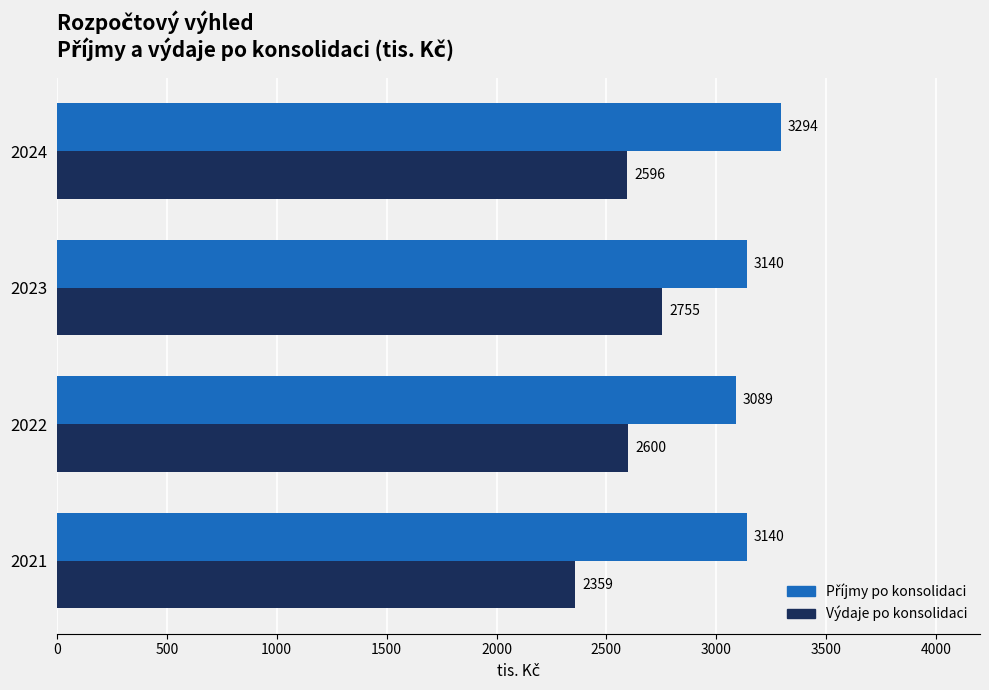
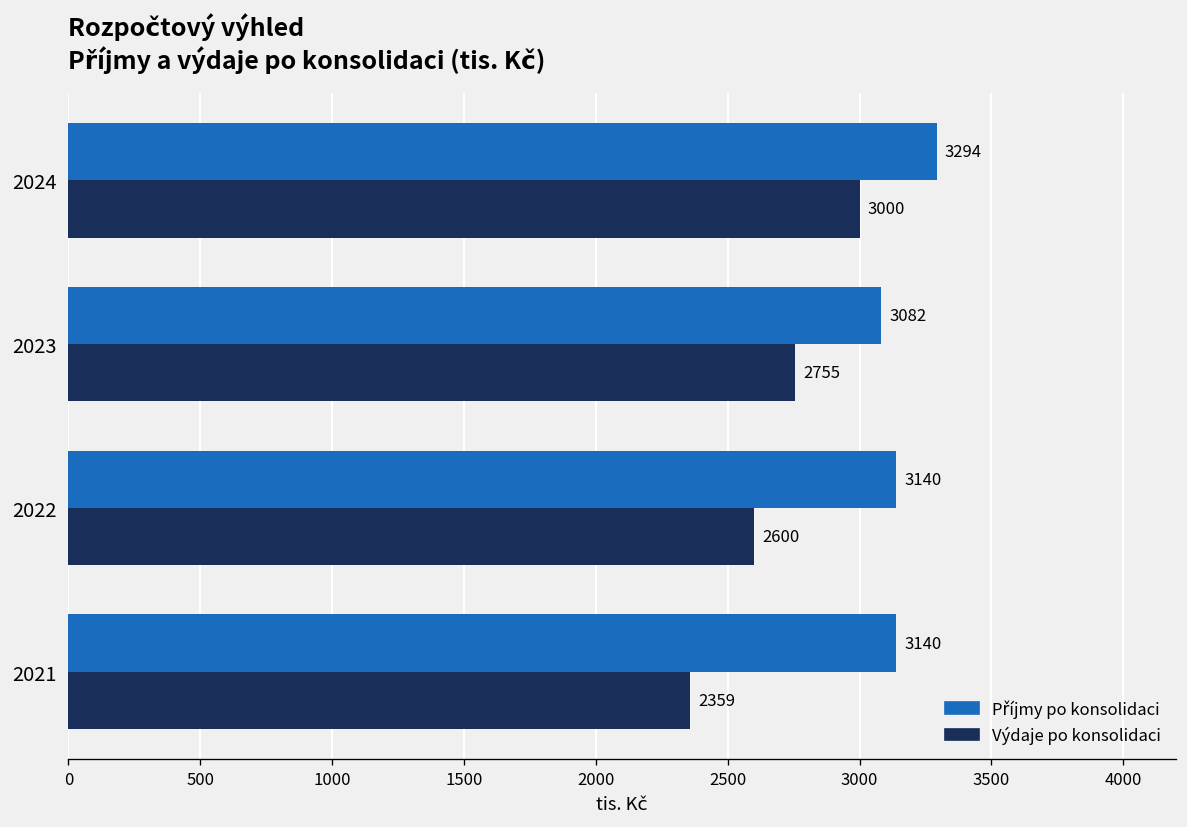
Výdaje po konsolidaci, 2024: 2596 -> 3000
Příjmy po konsolidaci, 2023: 3140 -> 3082
Příjmy po konsolidaci, 2022: 3089 -> 3140
